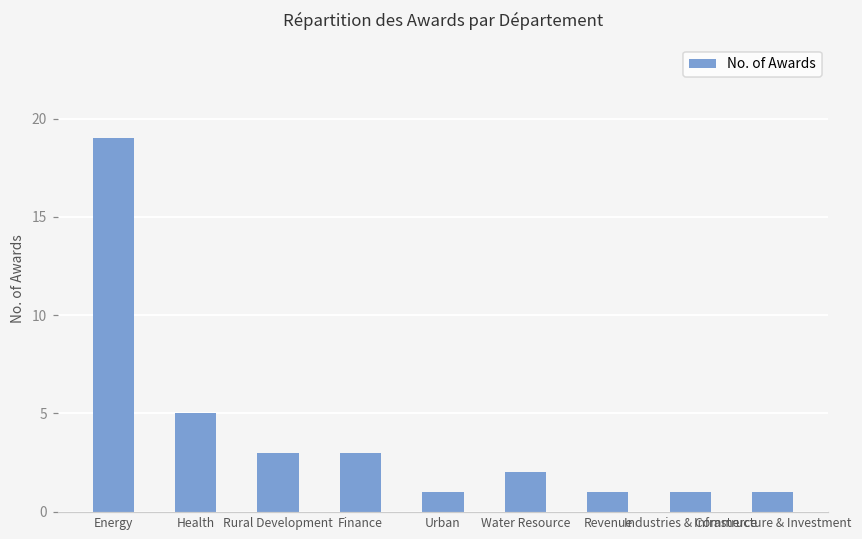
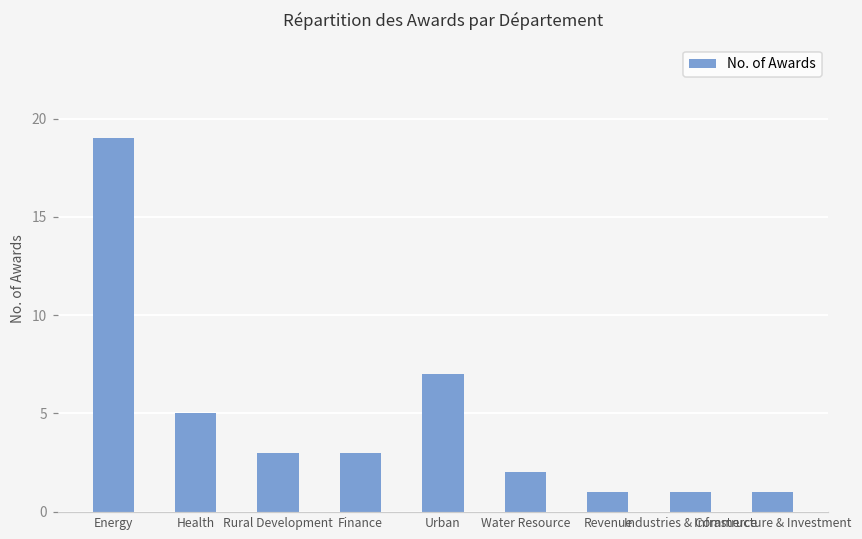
Urban: 1 -> 7
